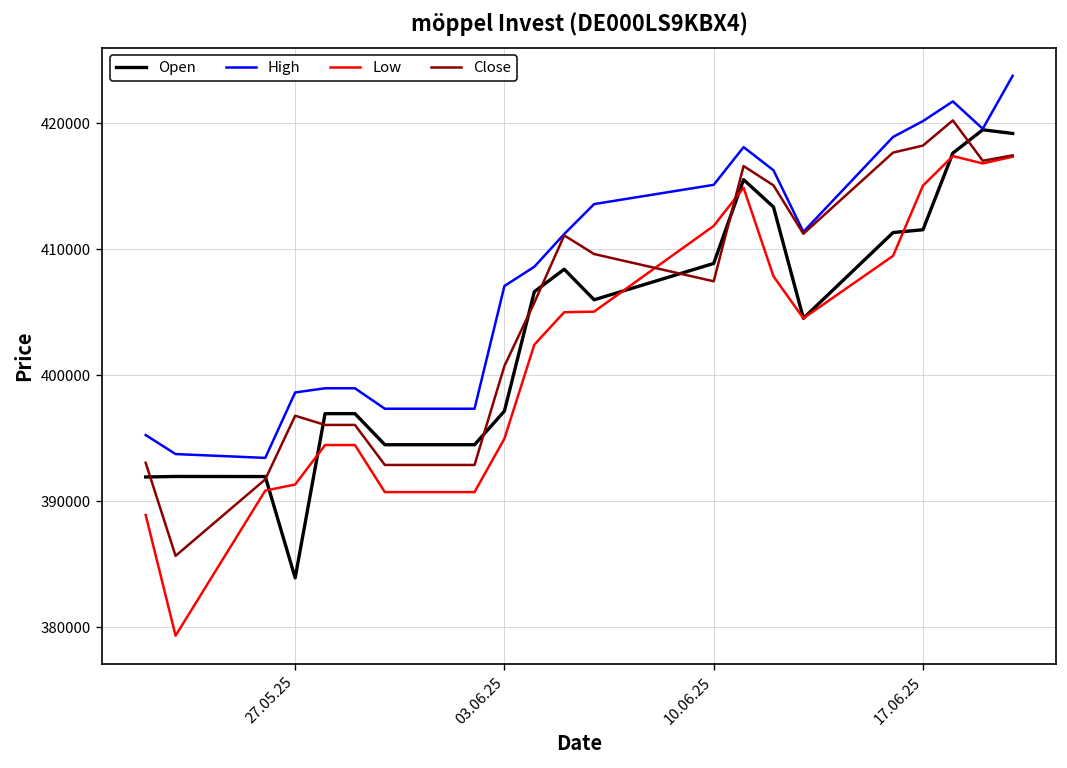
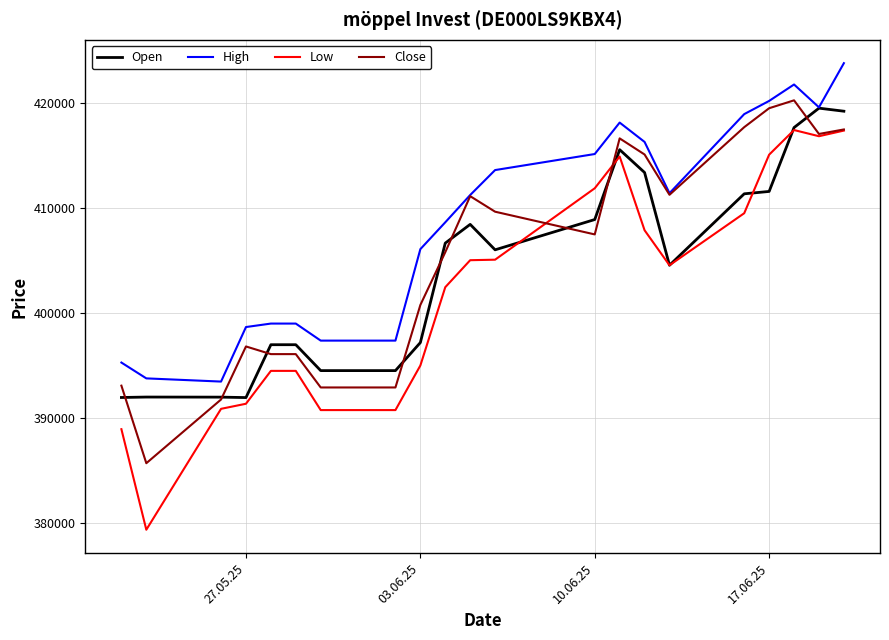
Open, 27.05.25: 383900 -> 391900
High, 03.06.25: 407100 -> 406000
Close, 17.06.25: 418200 -> 419500
